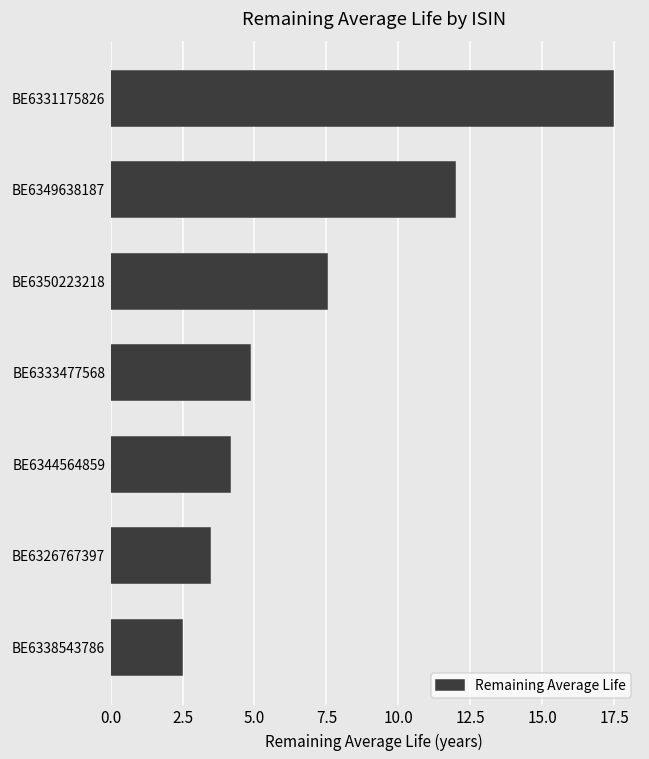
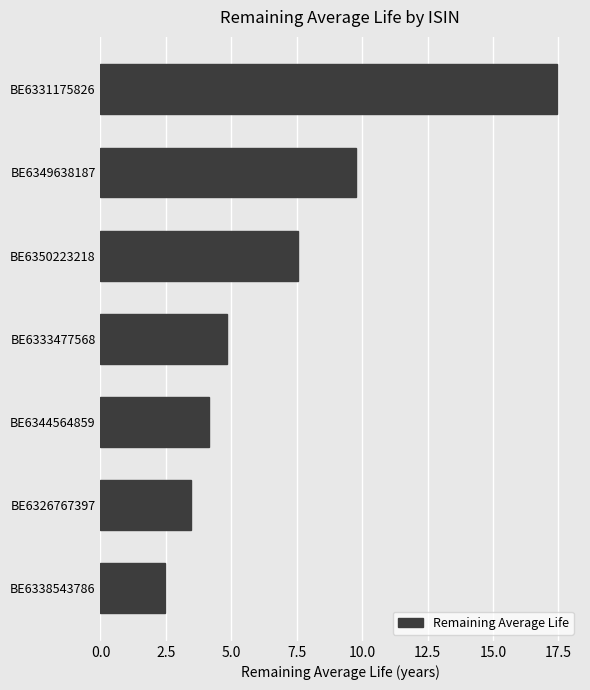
BE6349638187: 12.0 -> 9.8
